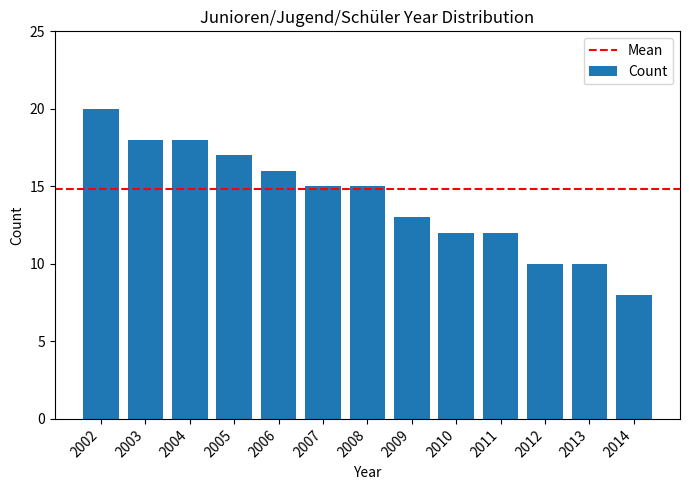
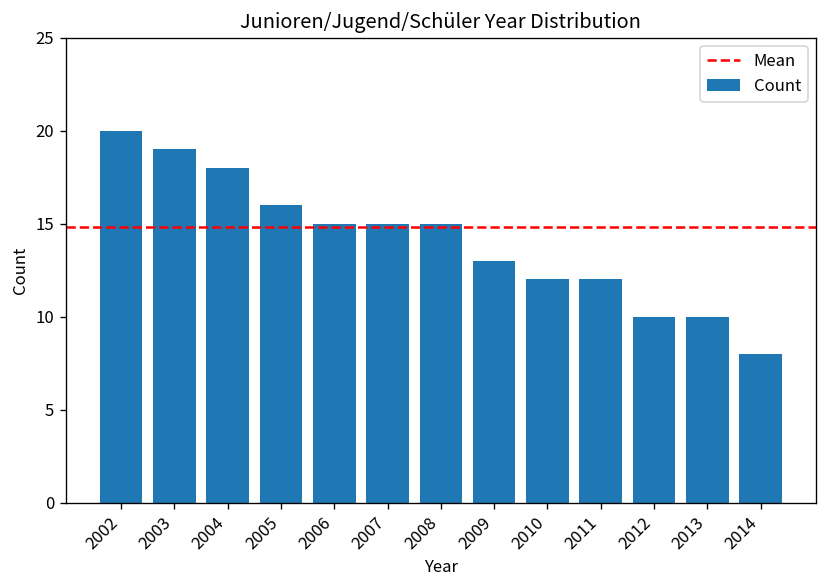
2003: 18 -> 19
2005: 17 -> 16
2006: 16 -> 15
